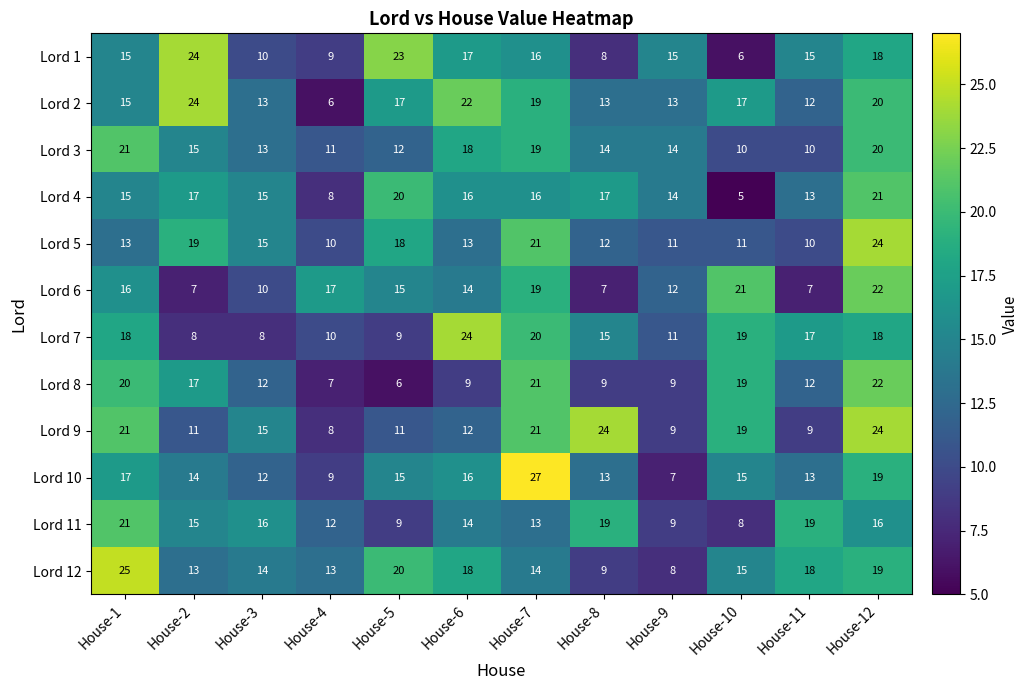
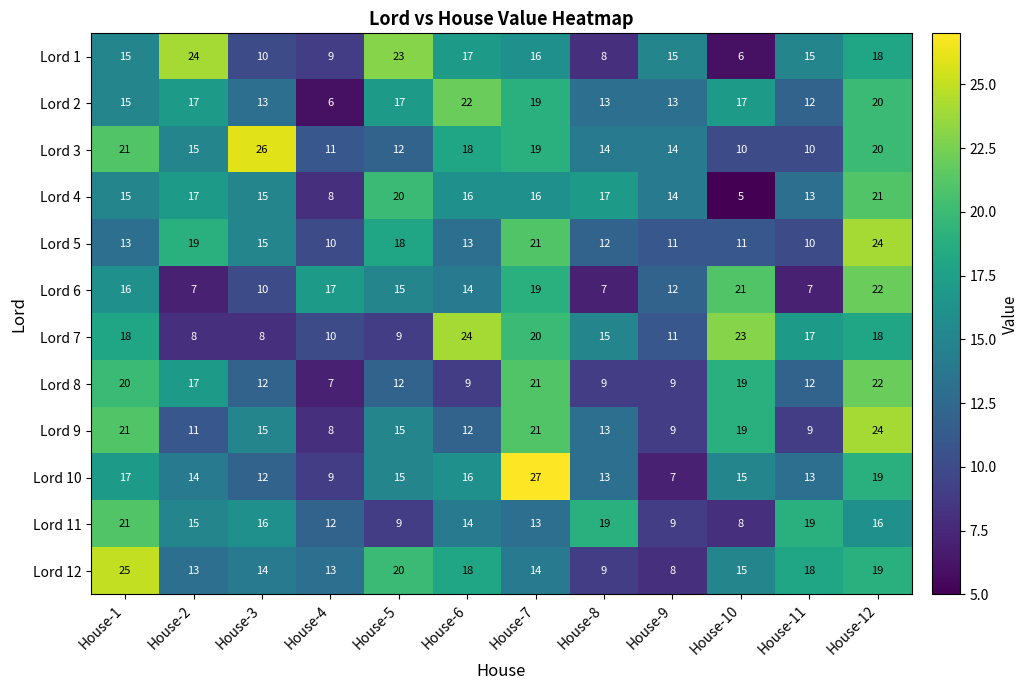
Lord 2, House-2: 24 -> 17
Lord 3, House-3: 13 -> 26
Lord 7, House-10: 19 -> 23
Lord 8, House-5: 6 -> 12
Lord 9, House-5: 11 -> 15
Lord 9, House-8: 24 -> 13
